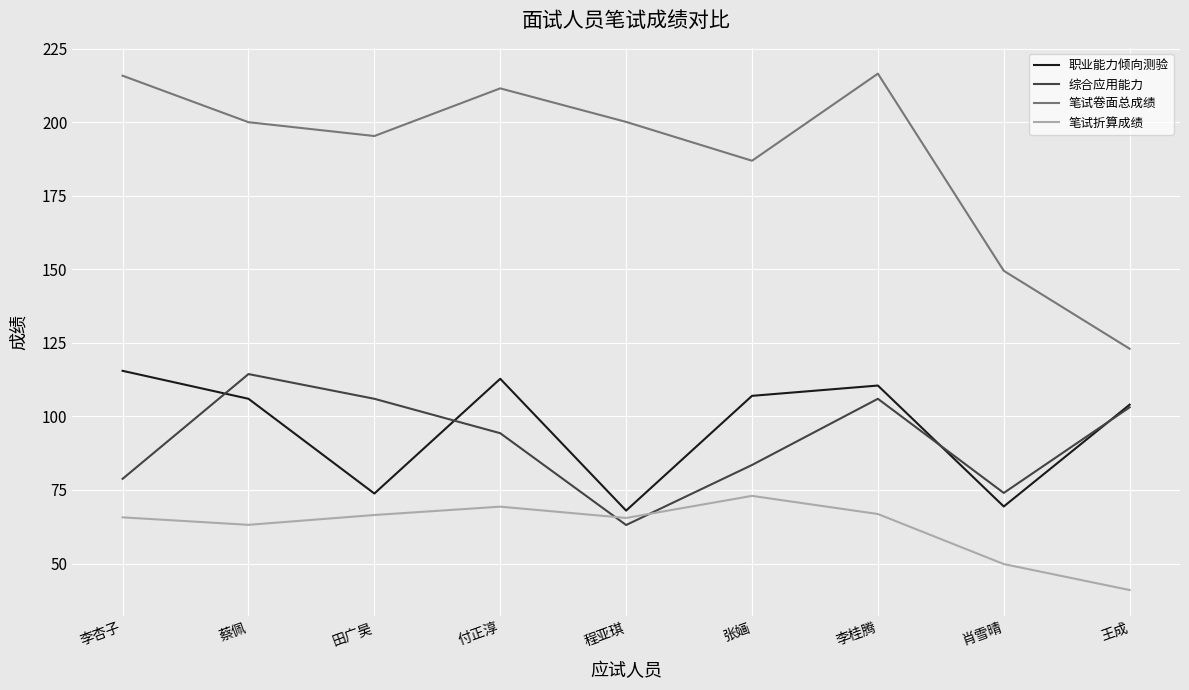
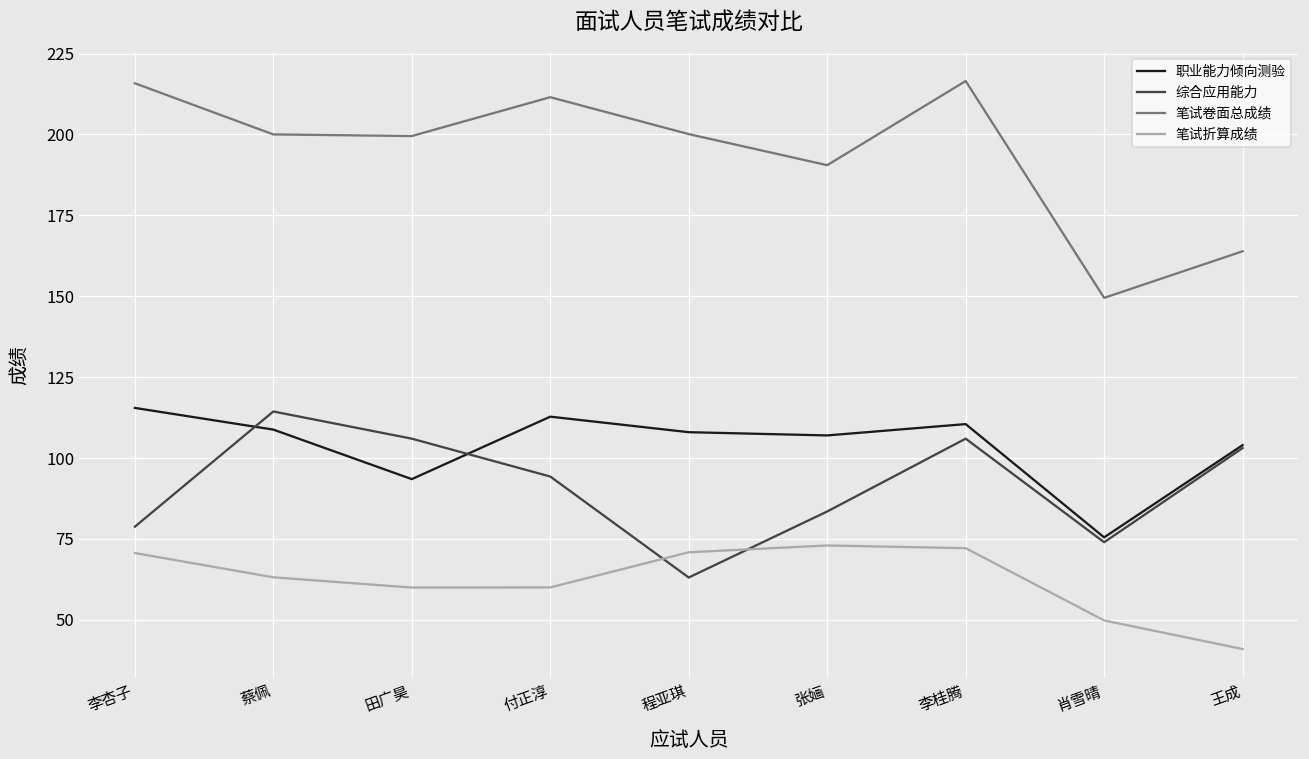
笔试折算成绩, 李杏子: 66 -> 71
职业能力倾向测验, 蔡佩: 106 -> 109
职业能力倾向测验, 田广昊: 74 -> 94
笔试卷面总成绩, 田广昊: 195 -> 200
笔试折算成绩, 田广昊: 67 -> 60
笔试折算成绩, 付正淳: 69 -> 60
职业能力倾向测验, 程亚琪: 68 -> 108
笔试折算成绩, 程亚琪: 66 -> 71
笔试卷面总成绩, 张婳: 187 -> 191
笔试折算成绩, 李桂腾: 67 -> 72
职业能力倾向测验, 肖雪晴: 69 -> 76
笔试卷面总成绩, 王成: 123 -> 164
